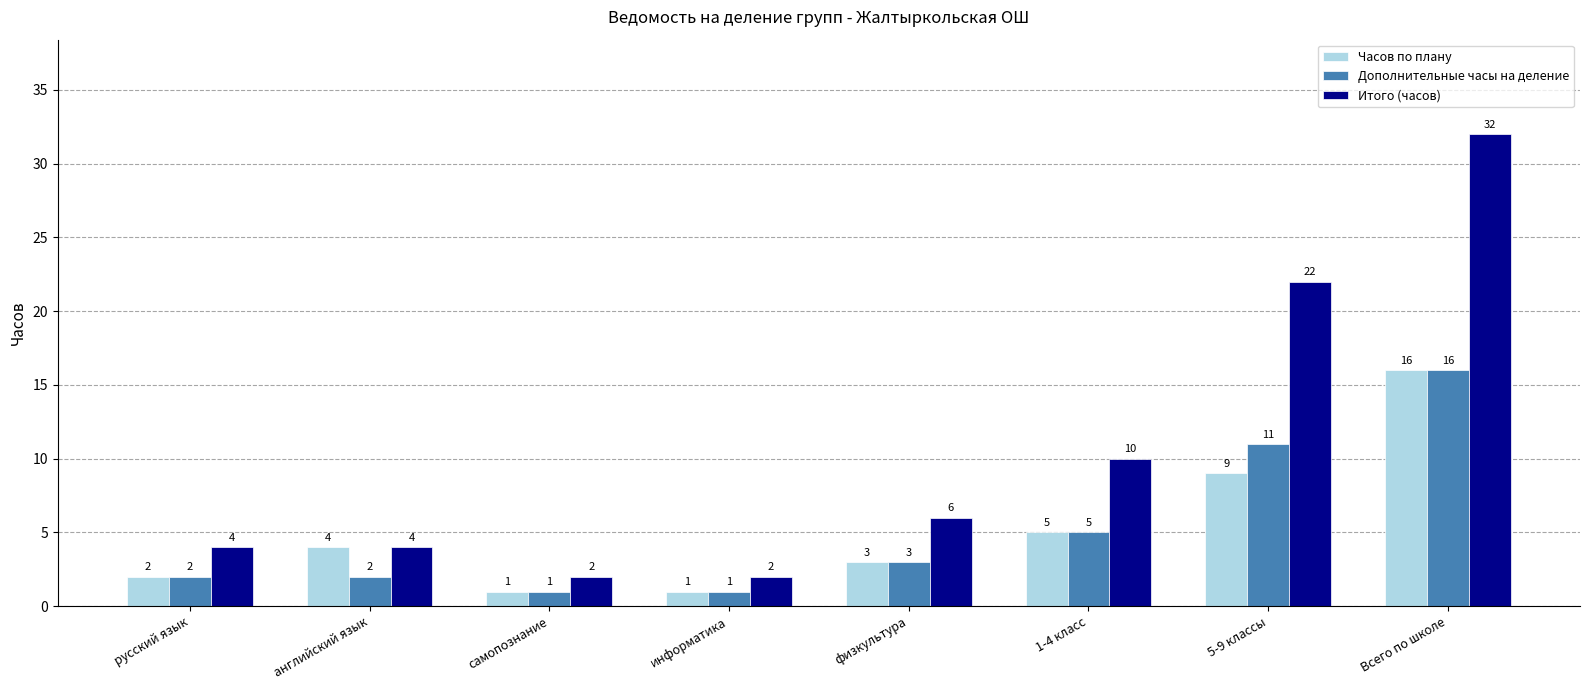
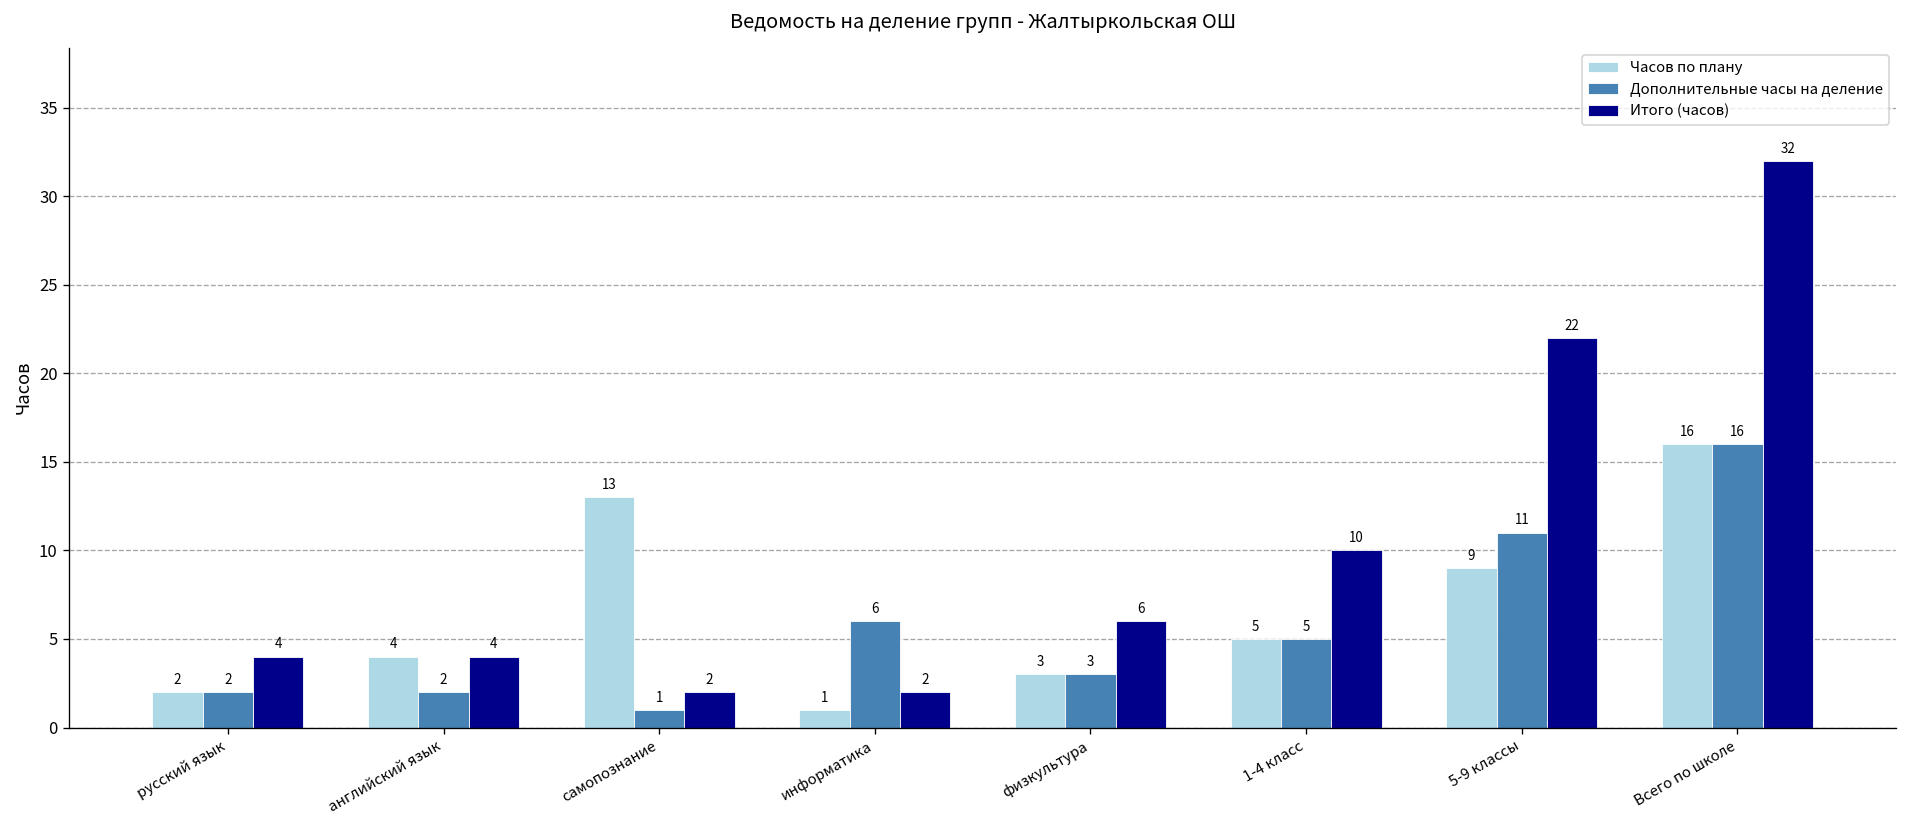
Часов по плану, самопознание: 1 -> 13
Дополнительные часы на деление, информатика: 1 -> 6
